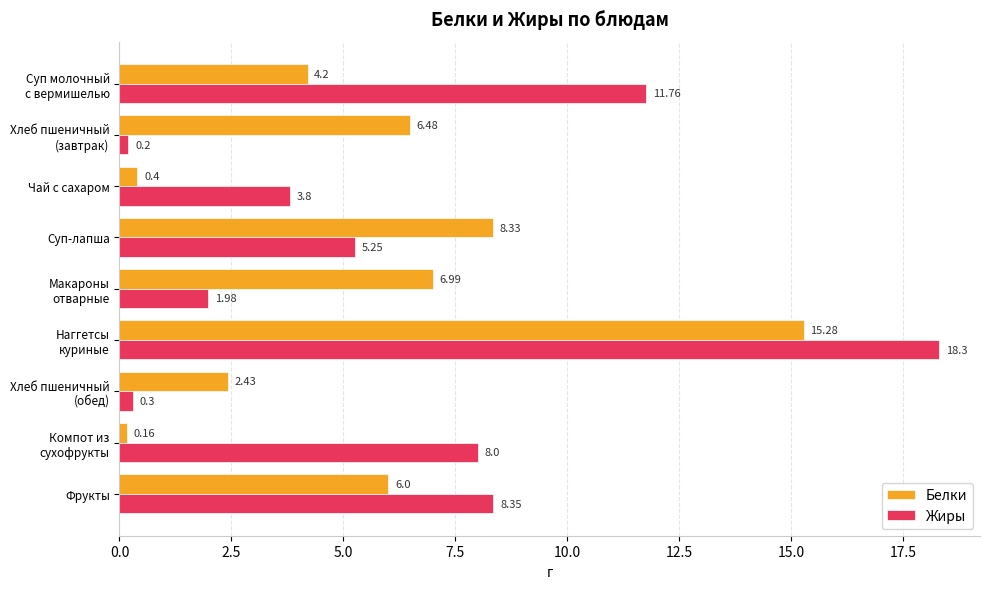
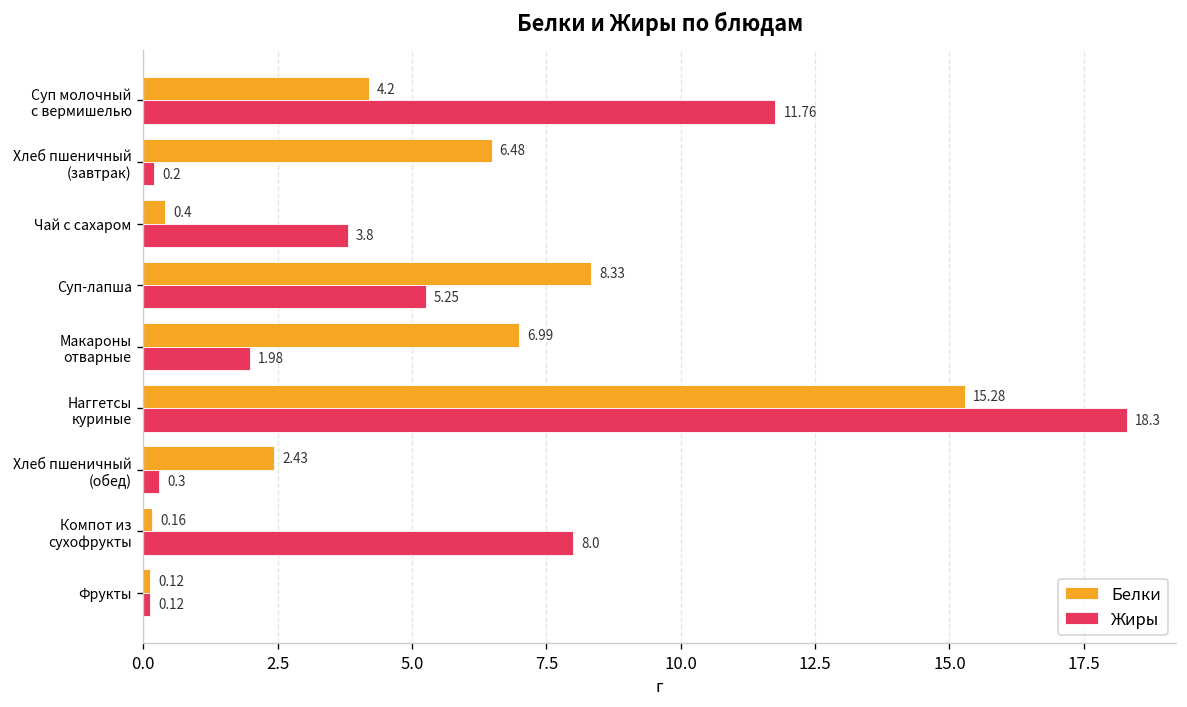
Белки, Фрукты: 6.0 -> 0.12
Жиры, Фрукты: 8.35 -> 0.12
